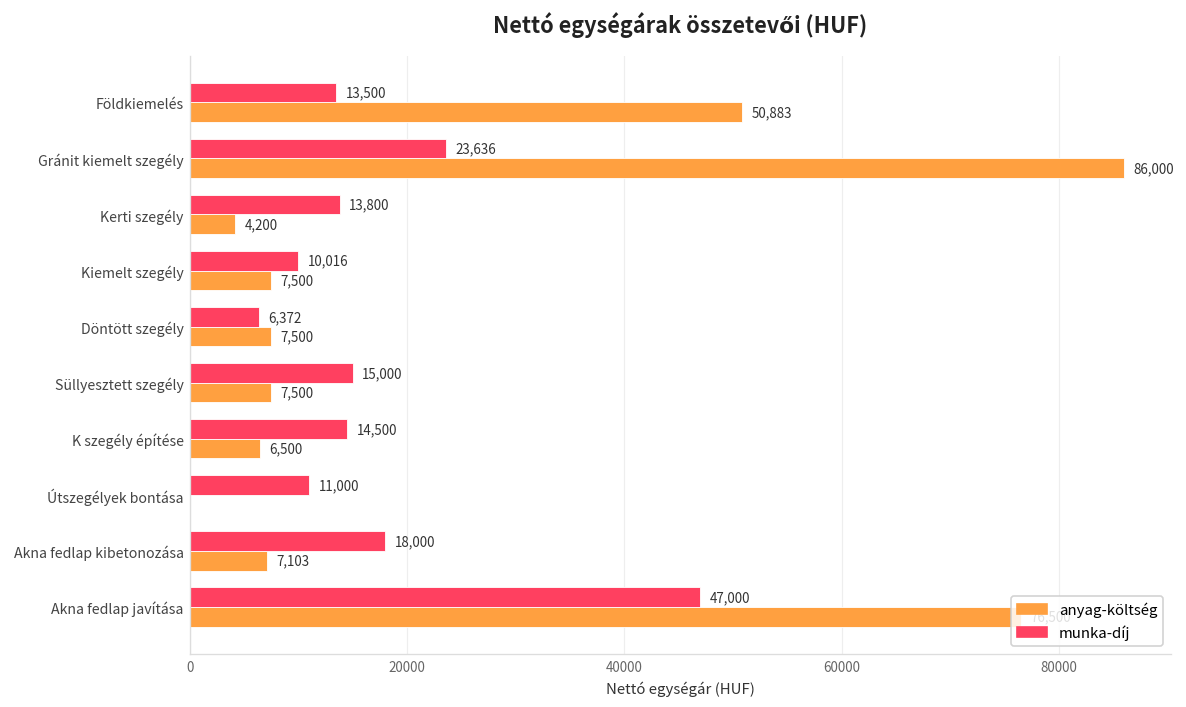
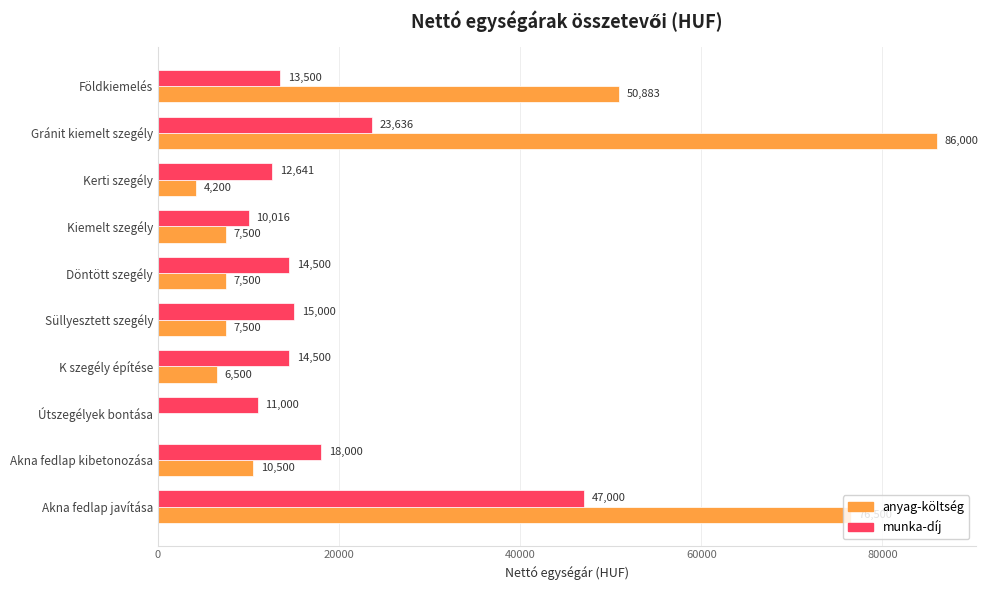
munka-díj, Kerti szegély: 13,800 -> 12,641
munka-díj, Döntött szegély: 6,372 -> 14,500
anyag-költség, Akna fedlap kibetonozása: 7,103 -> 10,500
